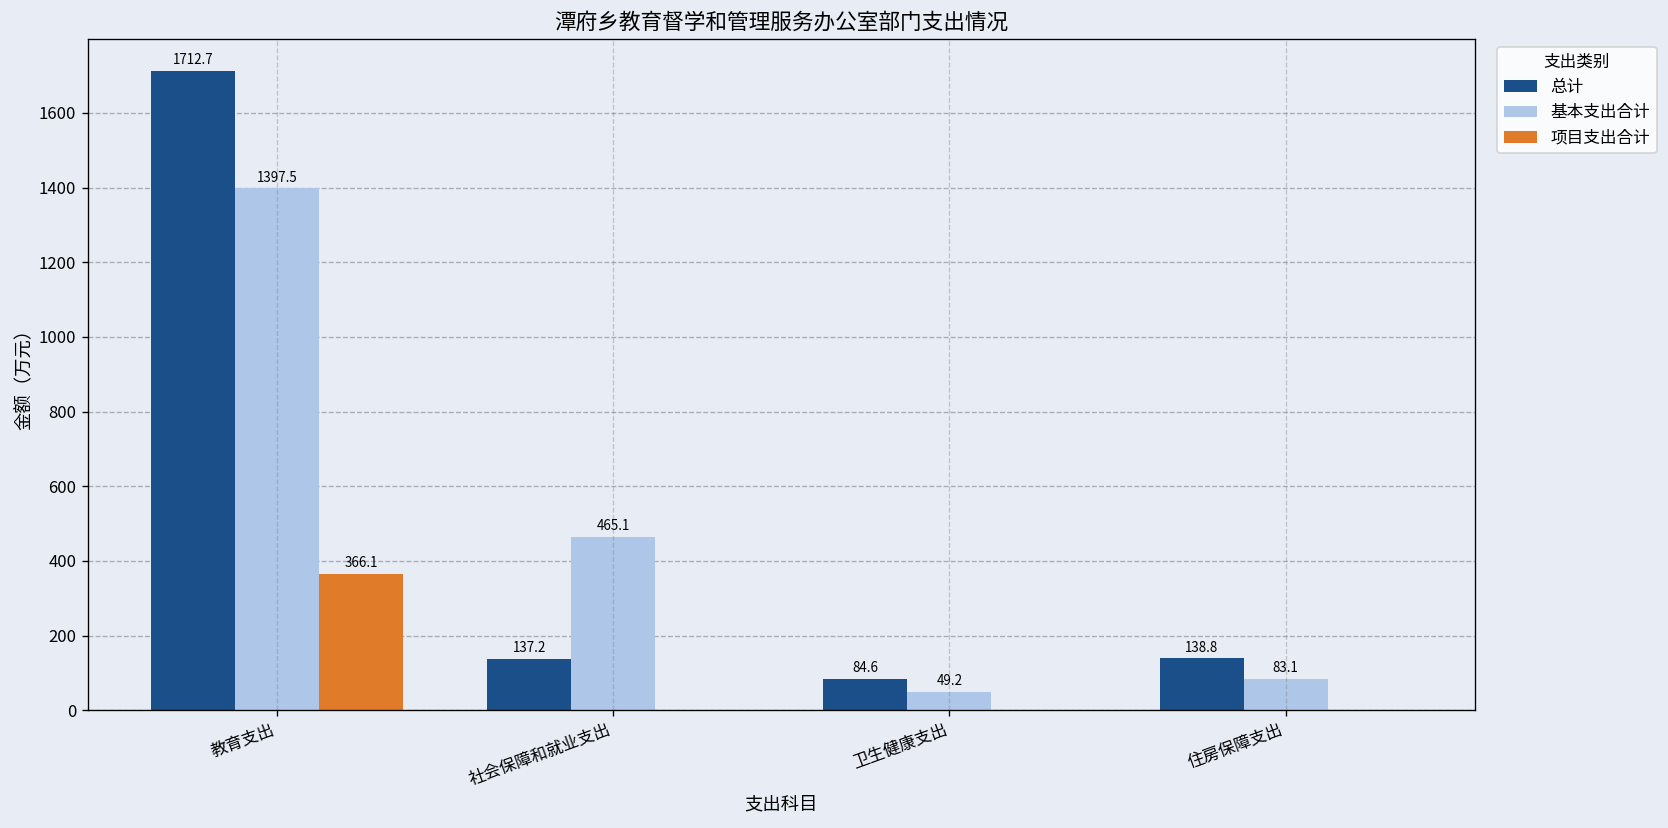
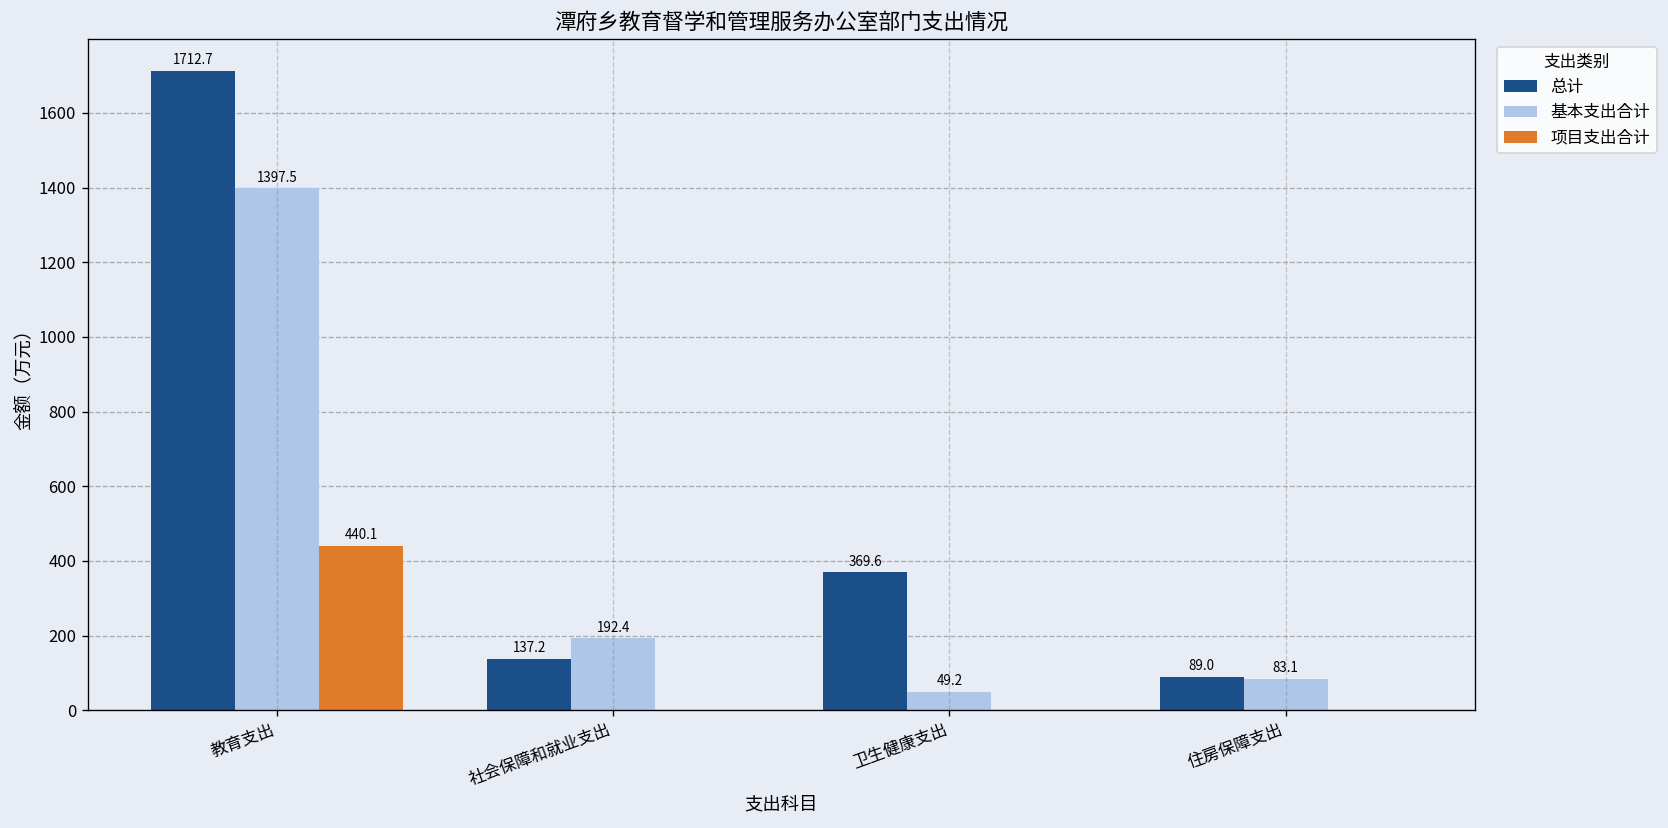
项目支出合计, 教育支出: 366.1 -> 440.1
基本支出合计, 社会保障和就业支出: 465.1 -> 192.4
总计, 卫生健康支出: 84.6 -> 369.6
总计, 住房保障支出: 138.8 -> 89.0
